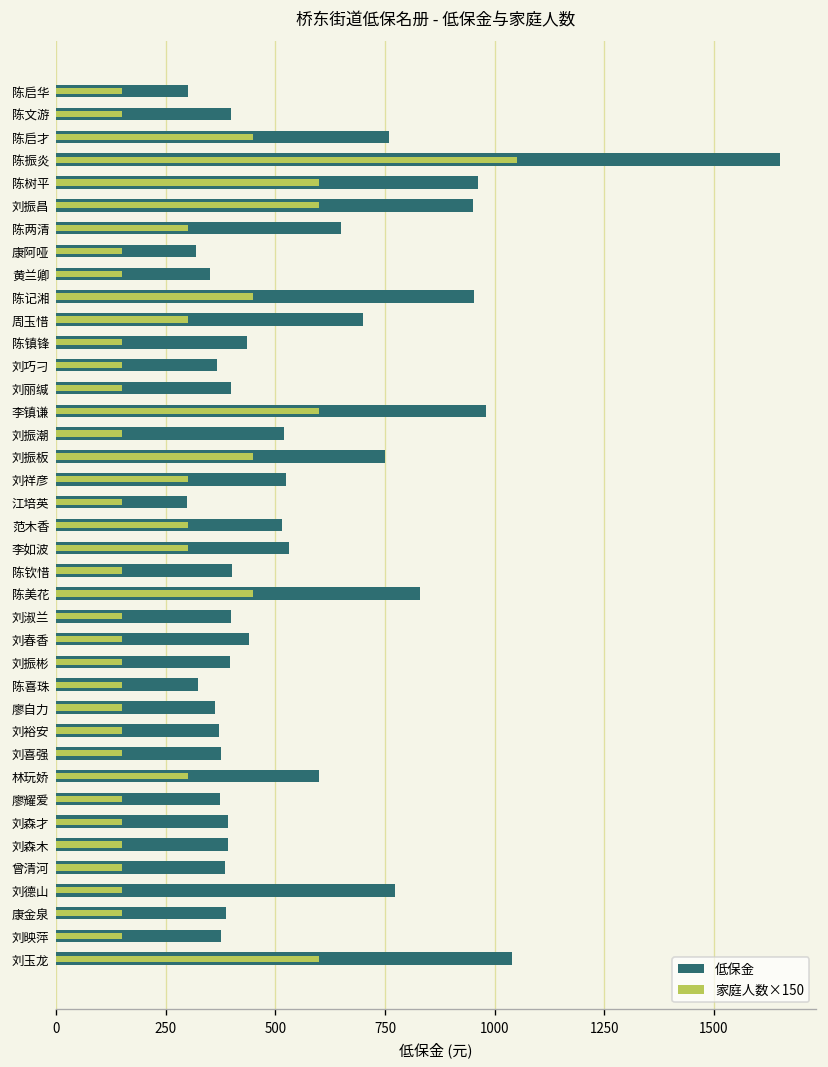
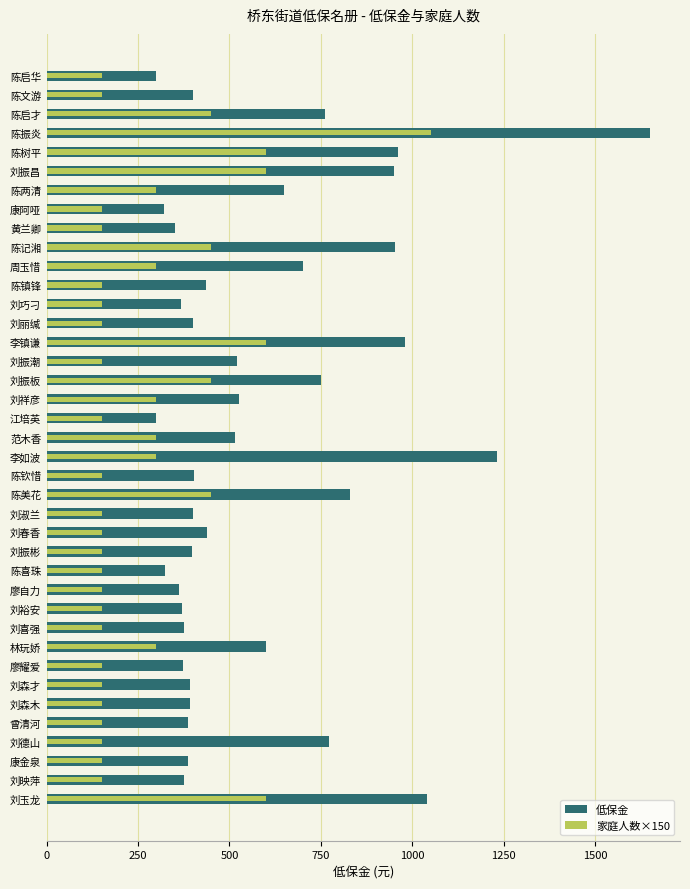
低保金, 李如波: 530 -> 1230
